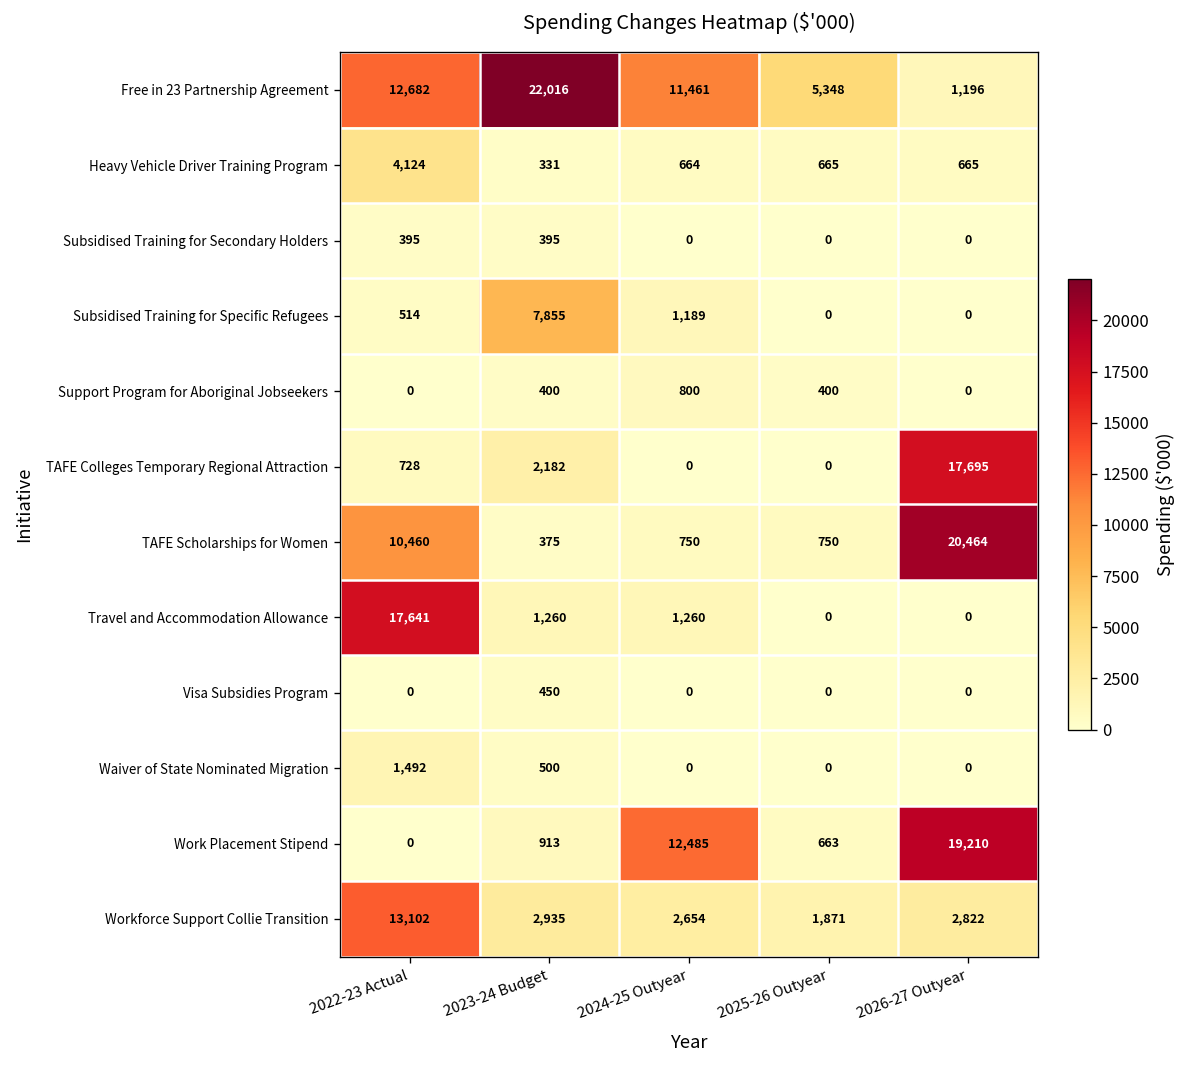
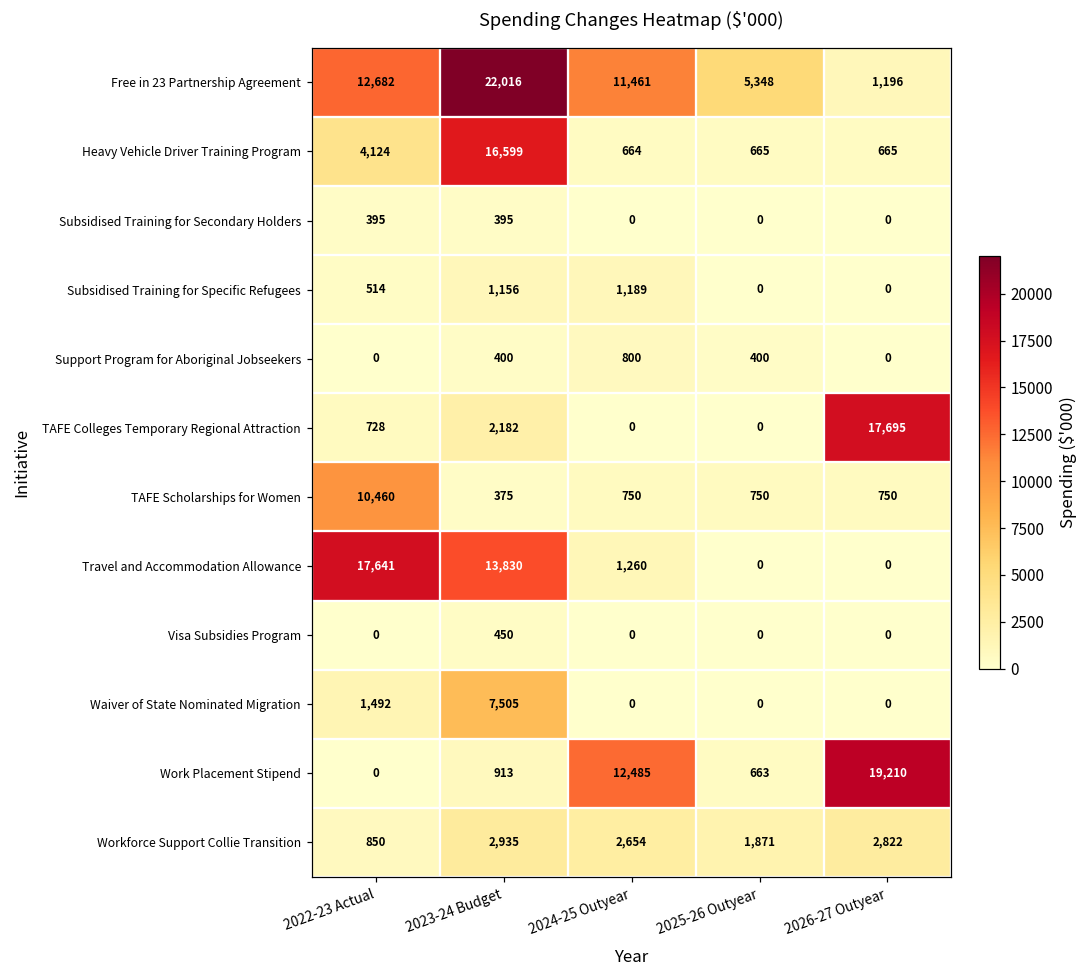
Heavy Vehicle Driver Training Program, 2023-24 Budget: 331 -> 16,599
Subsidised Training for Specific Refugees, 2023-24 Budget: 7,855 -> 1,156
TAFE Scholarships for Women, 2026-27 Outyear: 20,464 -> 750
Travel and Accommodation Allowance, 2023-24 Budget: 1,260 -> 13,830
Waiver of State Nominated Migration, 2023-24 Budget: 500 -> 7,505
Workforce Support Collie Transition, 2022-23 Actual: 13,102 -> 850
